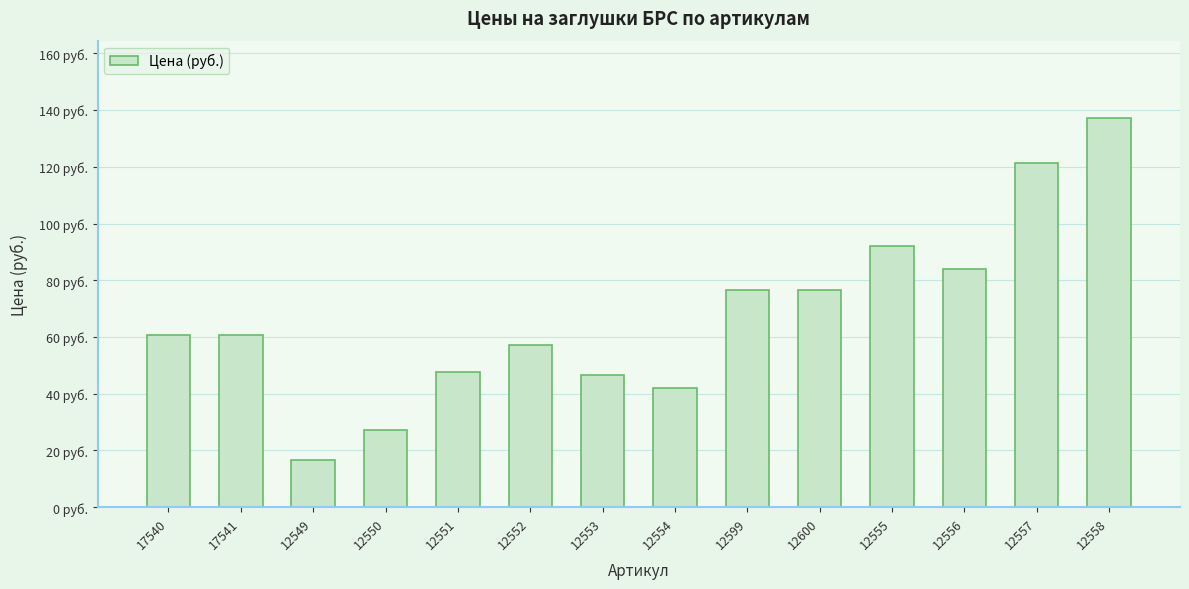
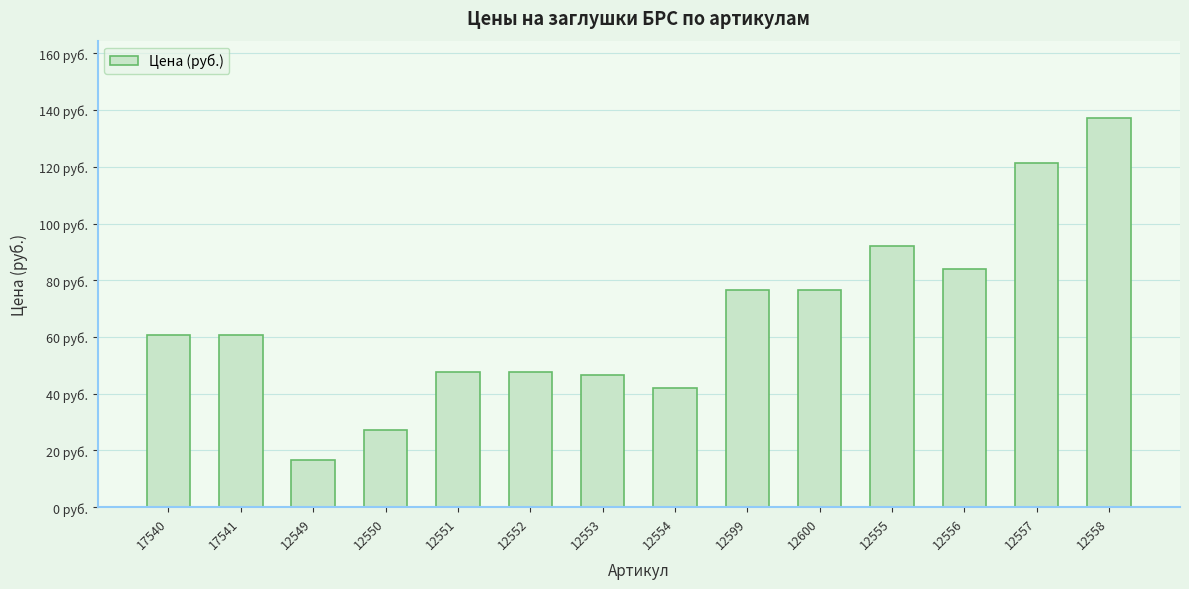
12552: 57 руб. -> 48 руб.
